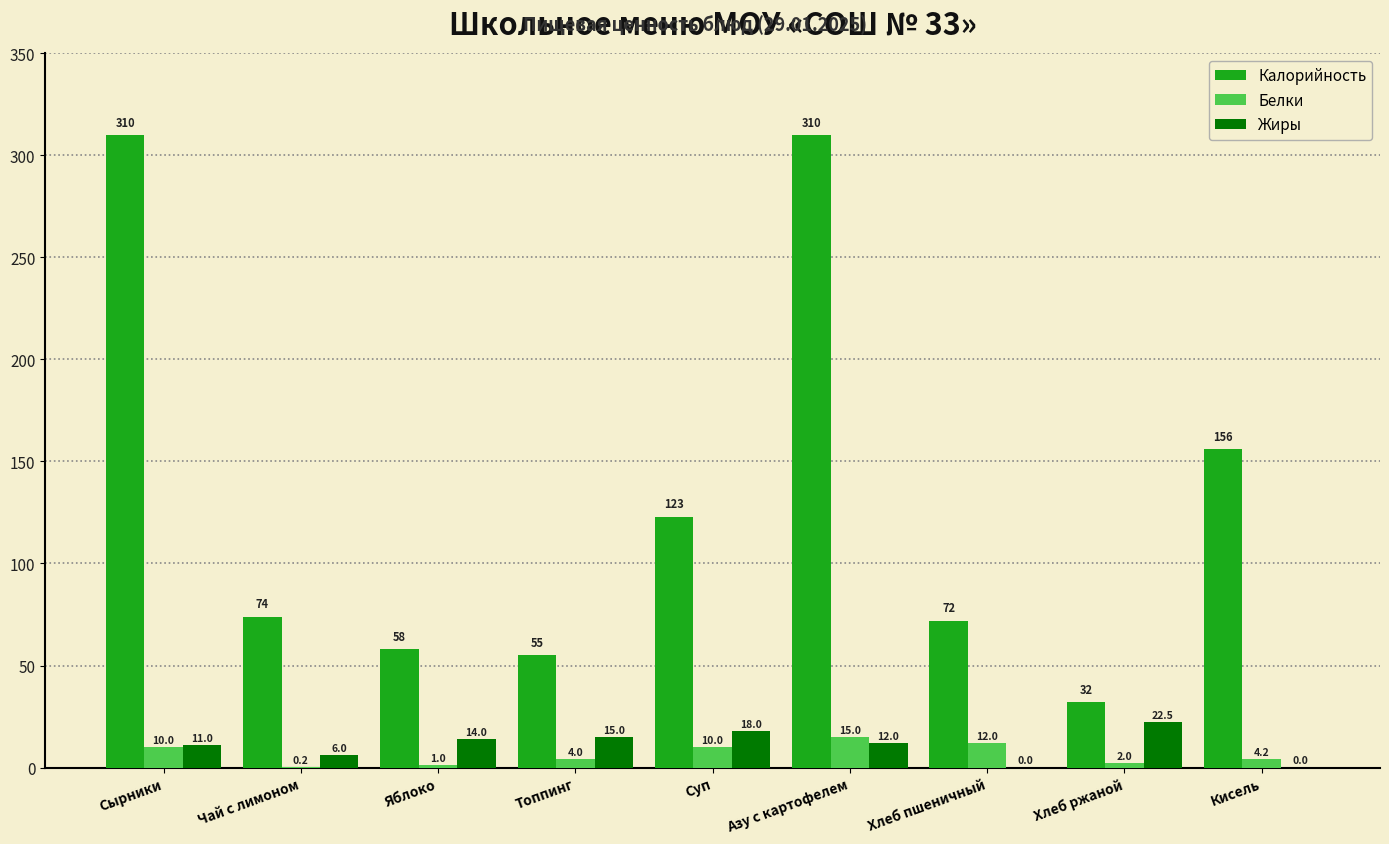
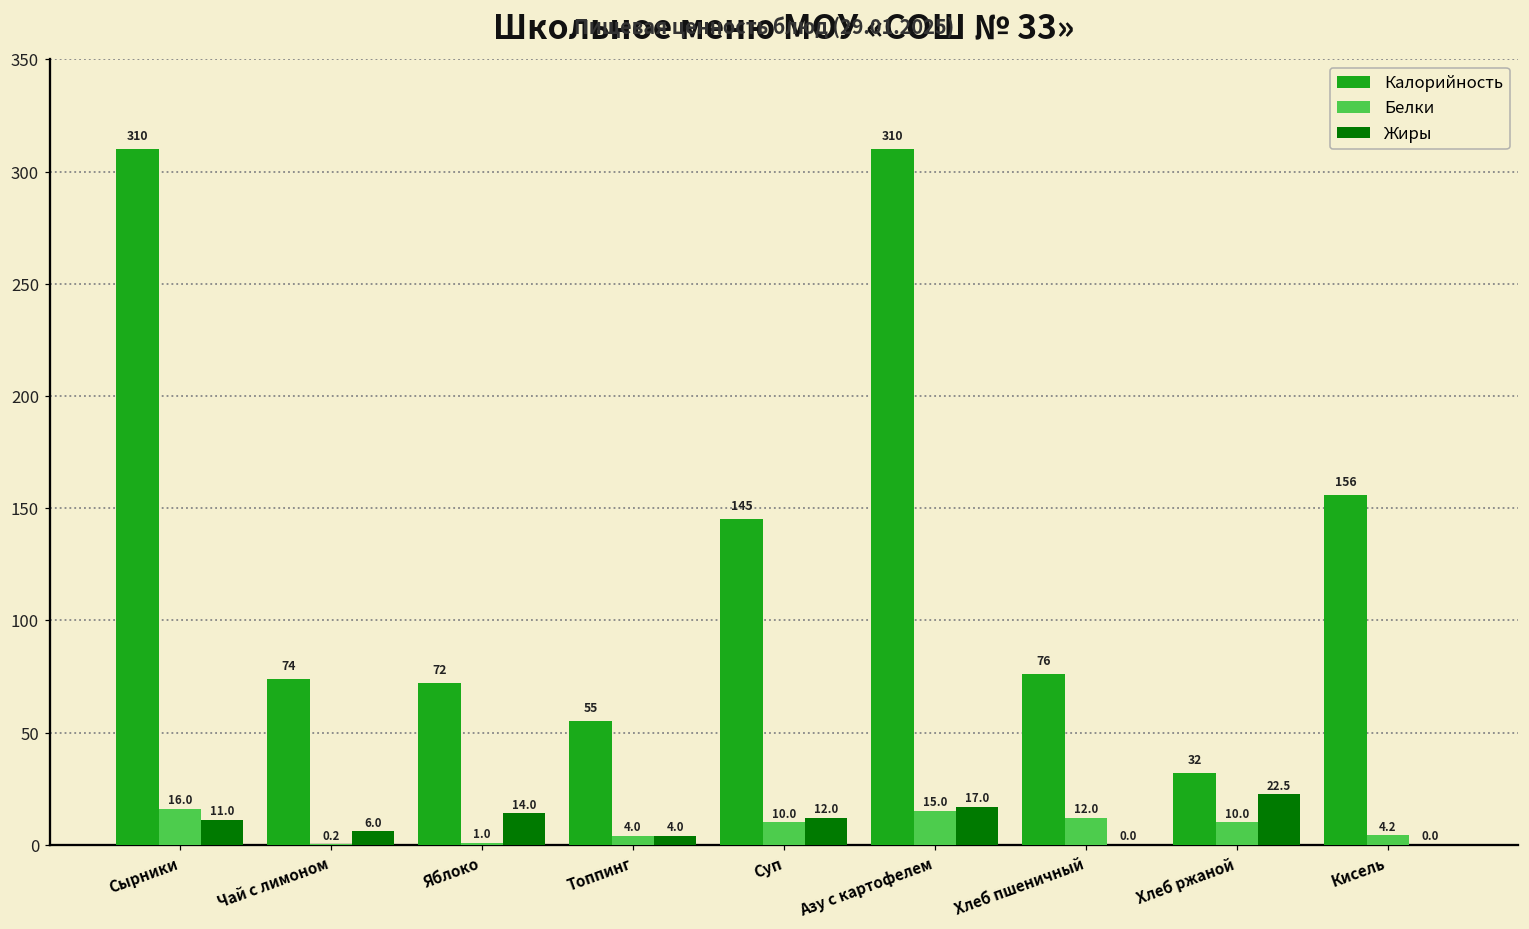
Белки, Сырники: 10.0 -> 16.0
Калорийность, Яблоко: 58 -> 72
Жиры, Топпинг: 15.0 -> 4.0
Калорийность, Суп: 123 -> 145
Жиры, Суп: 18.0 -> 12.0
Жиры, Азу с картофелем: 12.0 -> 17.0
Калорийность, Хлеб пшеничный: 72 -> 76
Белки, Хлеб ржаной: 2.0 -> 10.0
